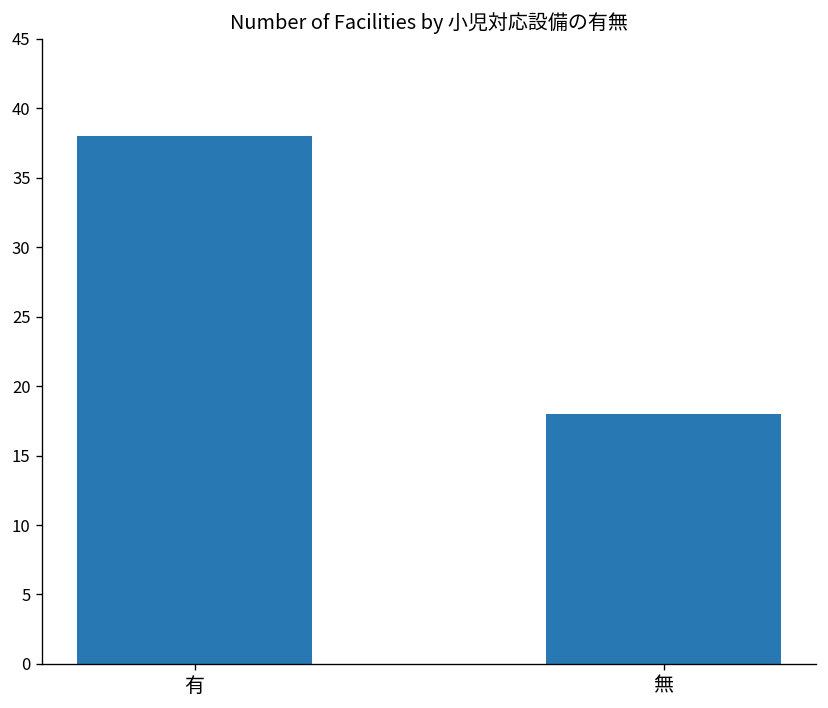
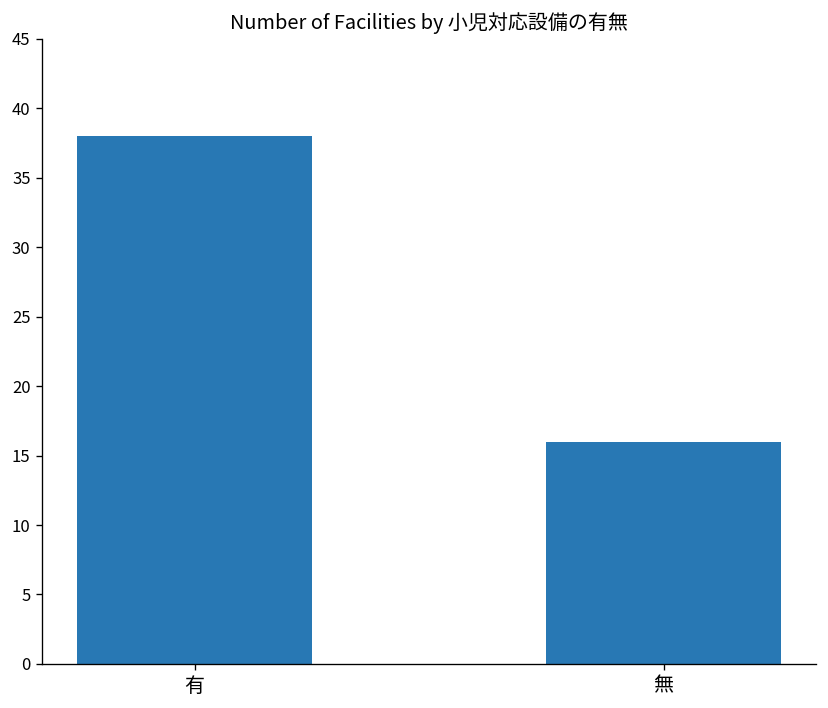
無: 18 -> 16
